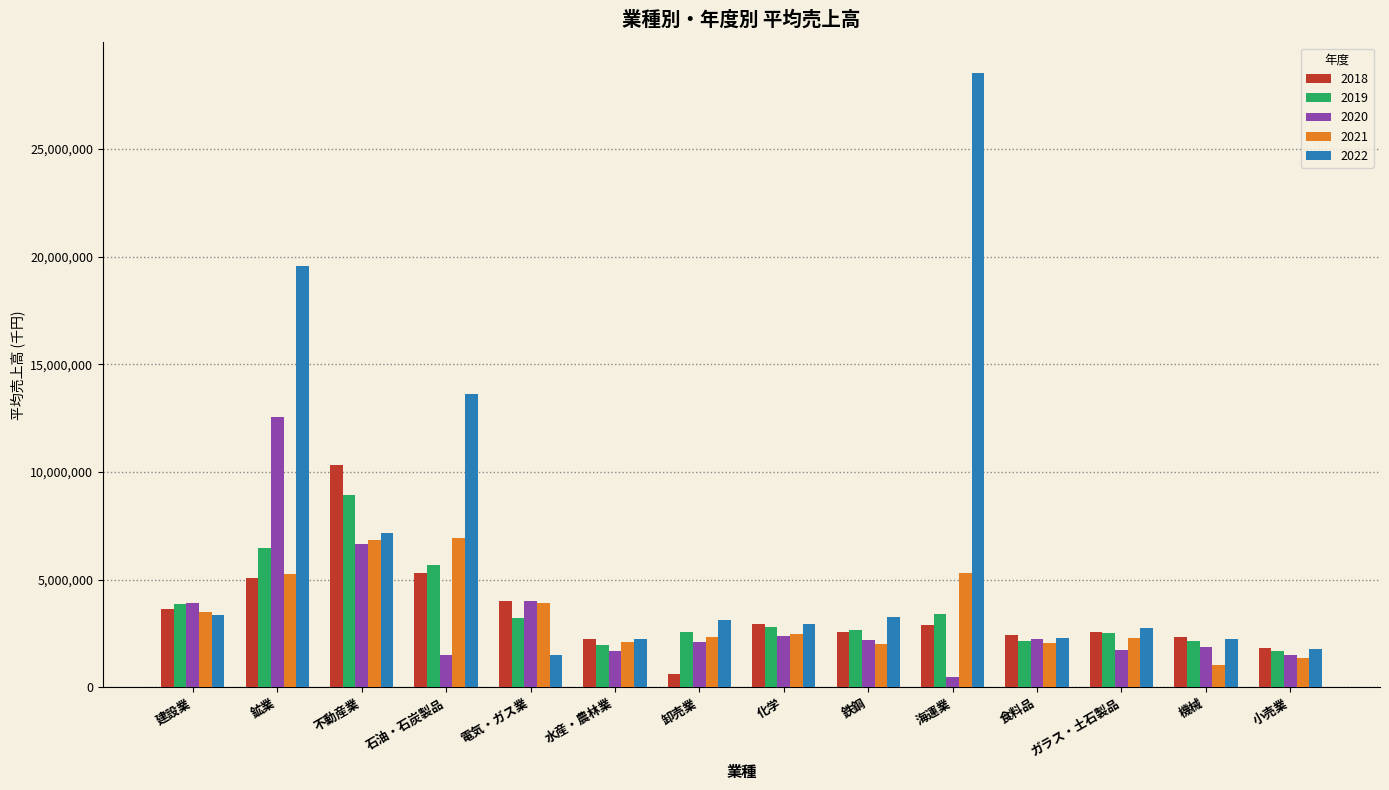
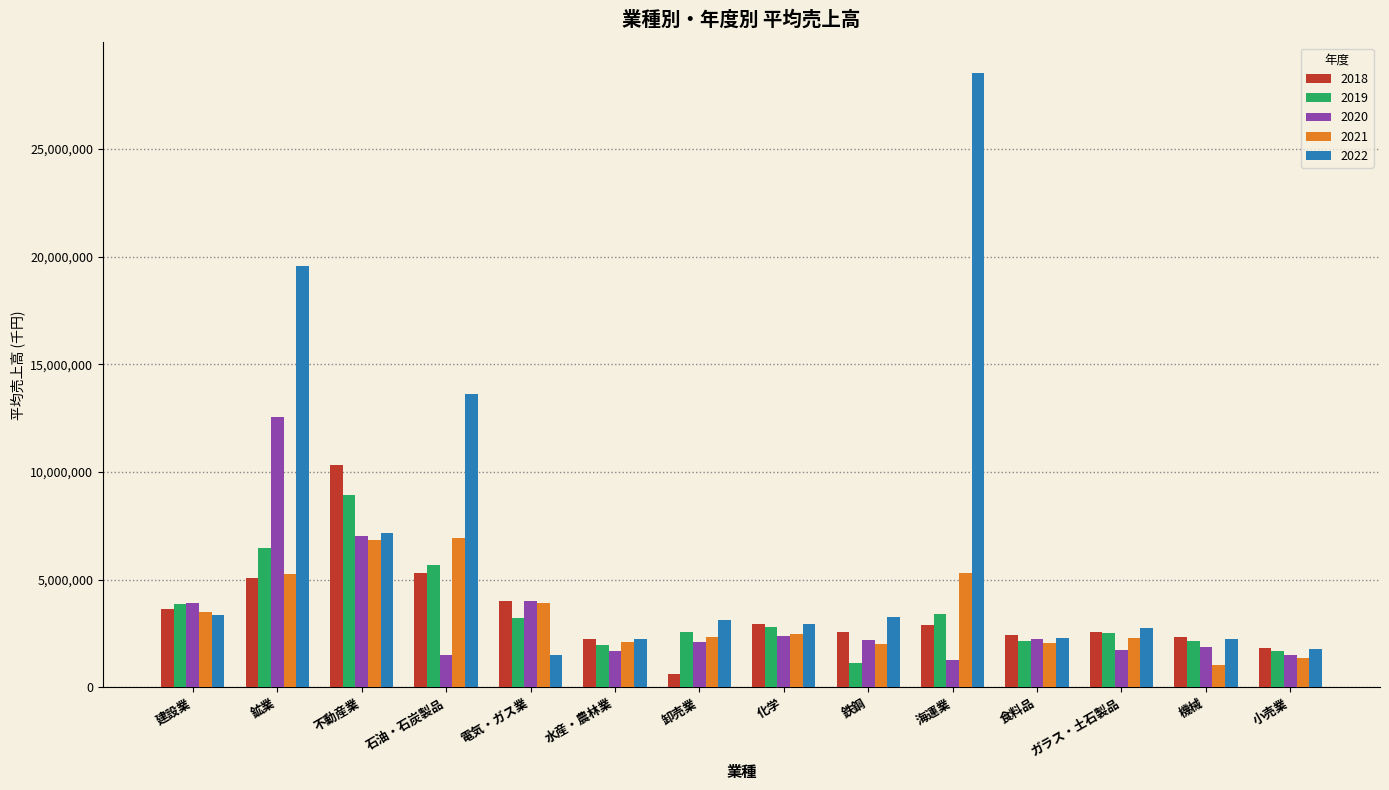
2020, 不動産業: 6,700,000 -> 7,000,000
2019, 鉄鋼: 2,700,000 -> 1,200,000
2020, 海運業: 500,000 -> 1,300,000
